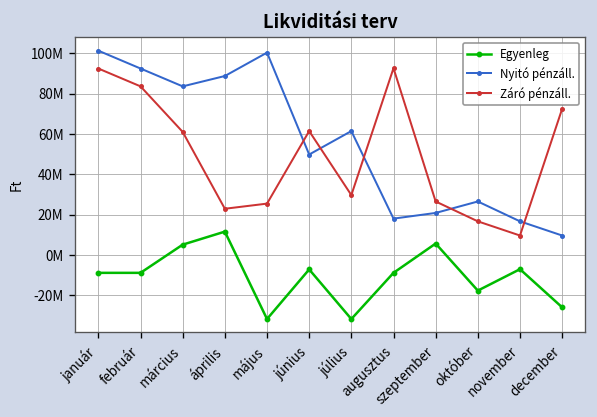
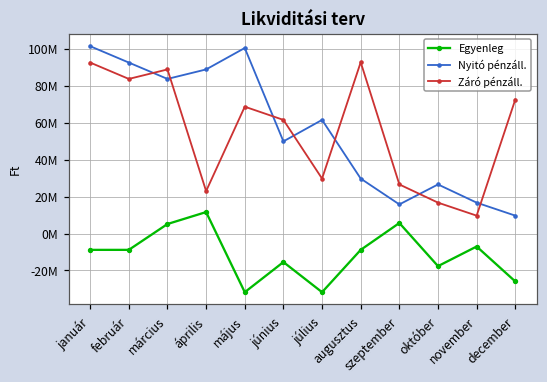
Záró pénzáll., március: 61000000 -> 89000000
Záró pénzáll., május: 25000000 -> 69000000
Egyenleg, június: -7000000 -> -15000000
Nyitó pénzáll., augusztus: 18000000 -> 30000000
Nyitó pénzáll., szeptember: 21000000 -> 16000000
